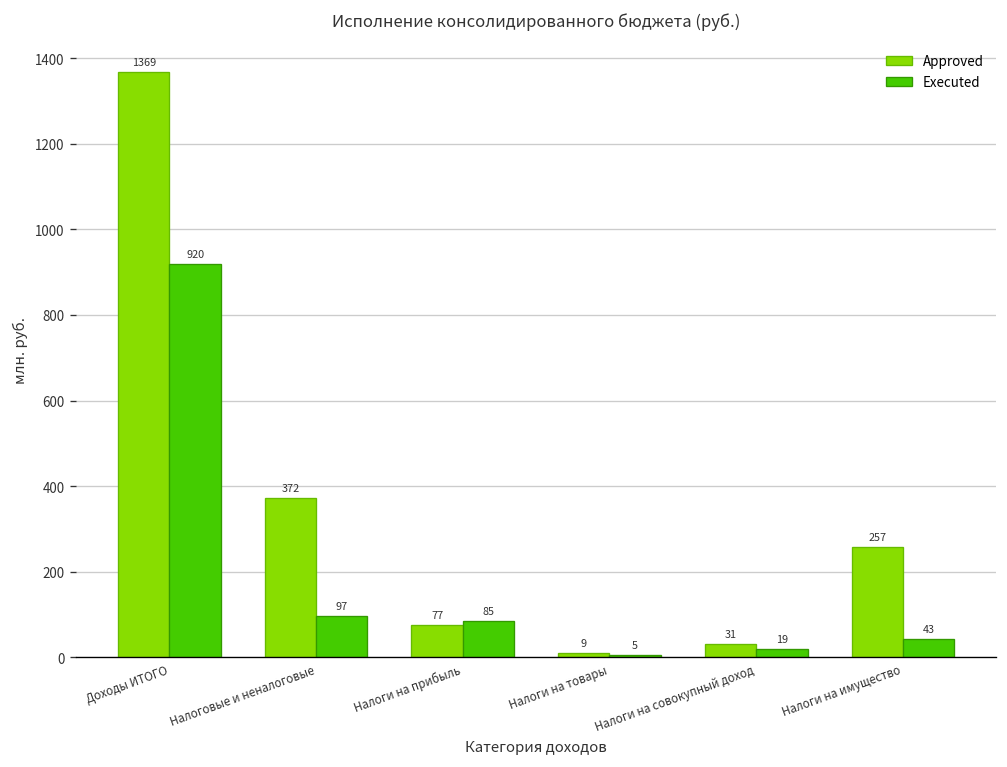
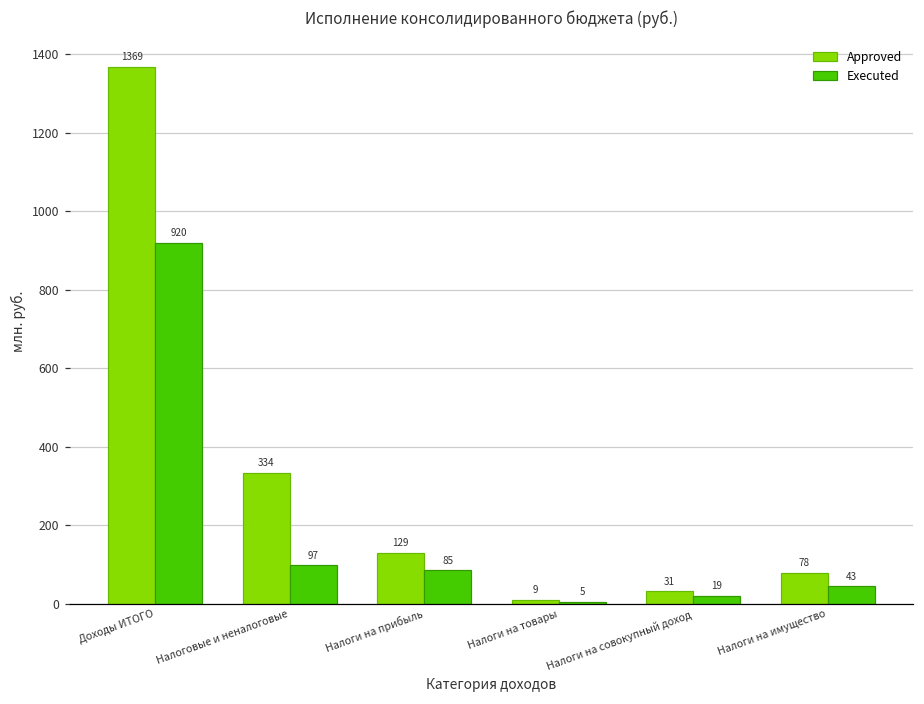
Approved, Налоговые и неналоговые: 372 -> 334
Approved, Налоги на прибыль: 77 -> 129
Approved, Налоги на имущество: 257 -> 78
